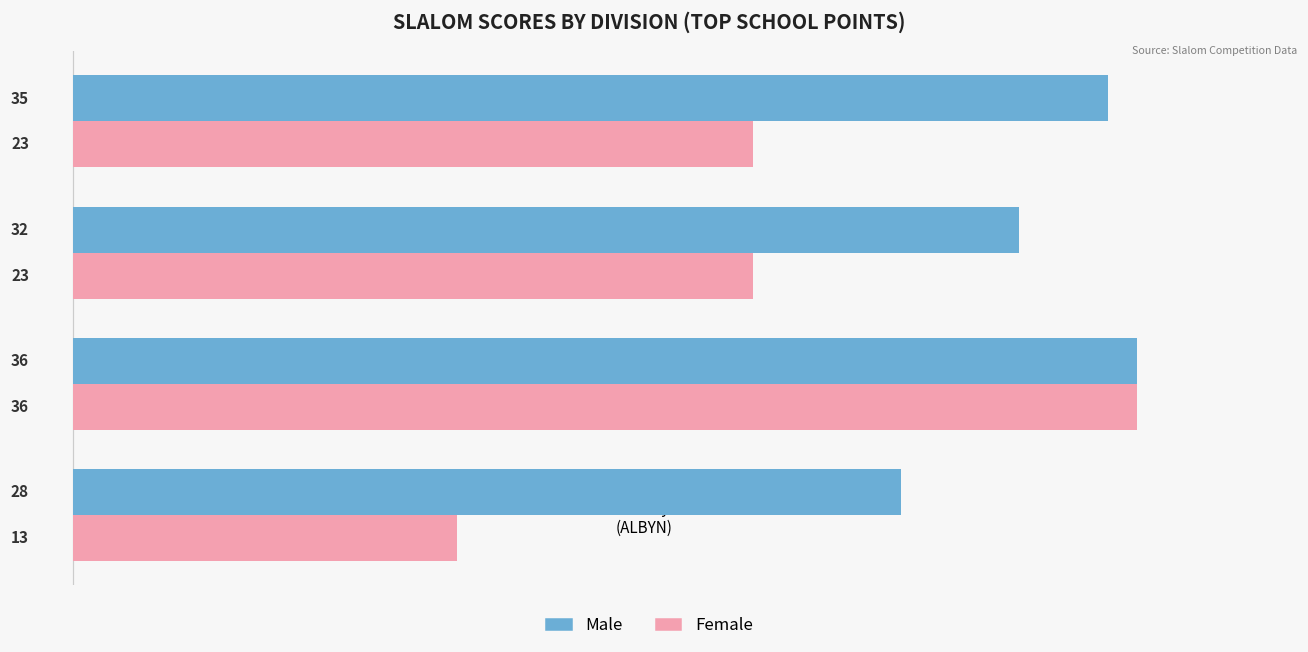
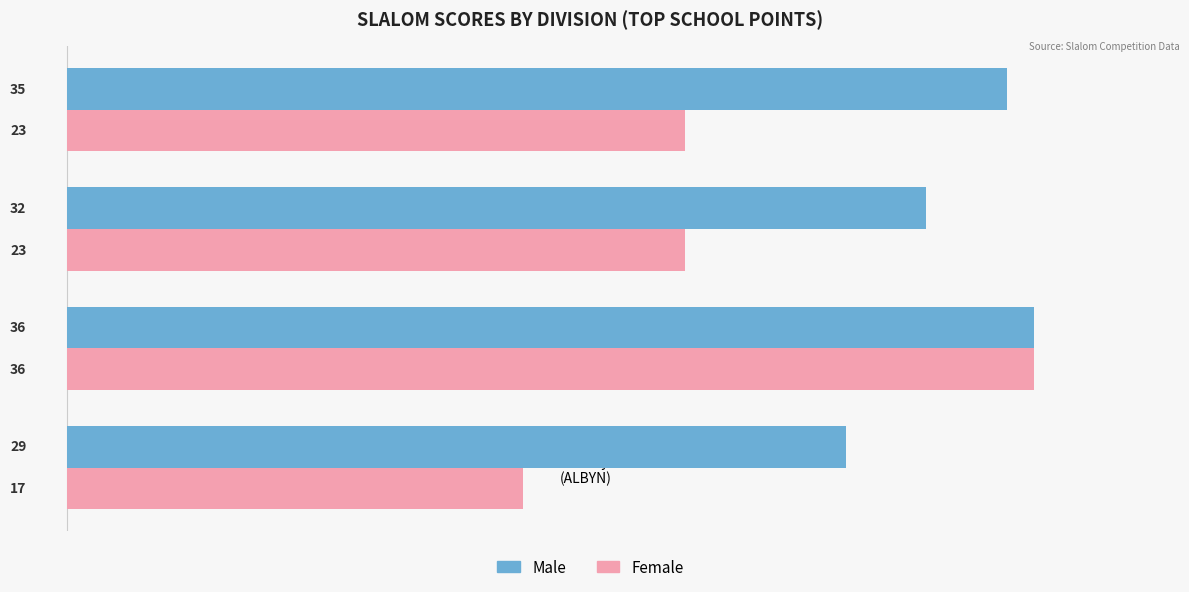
Male, Sen Boys (ALBYN): 28 -> 29
Female, Sen Boys (ALBYN): 13 -> 17
